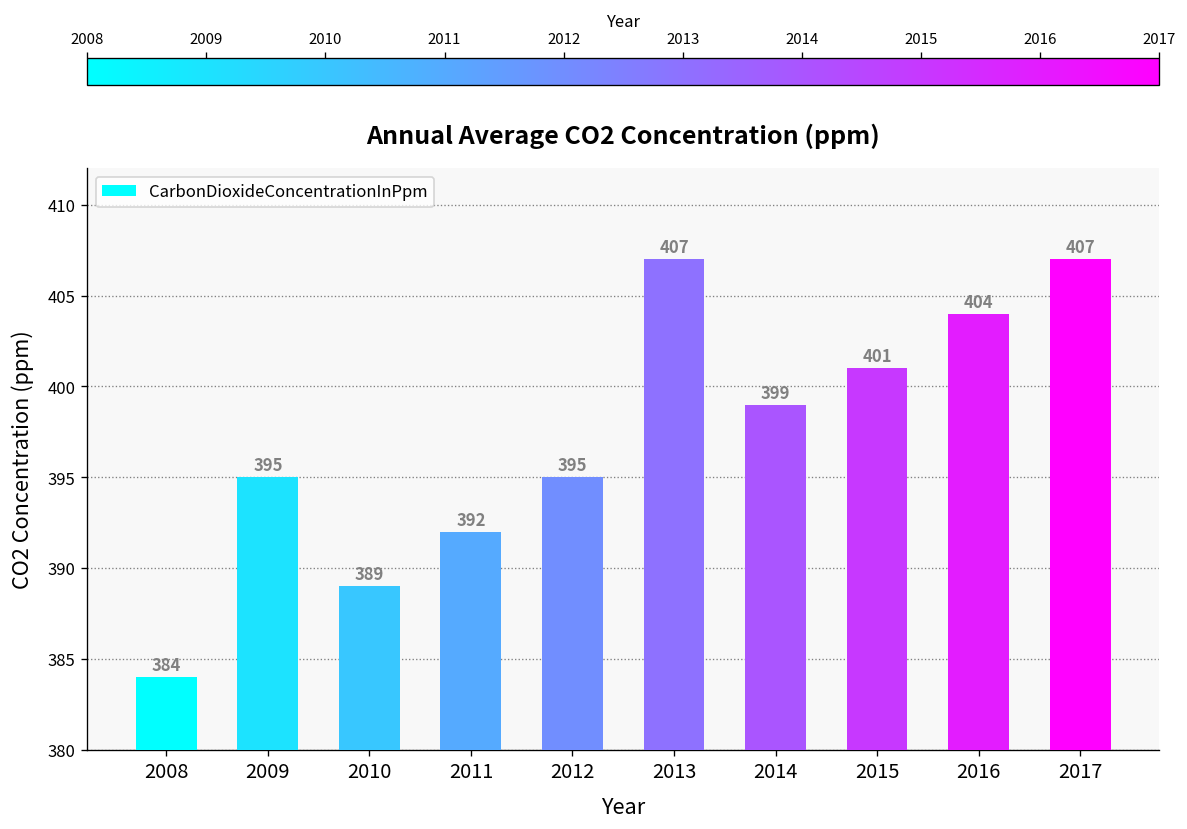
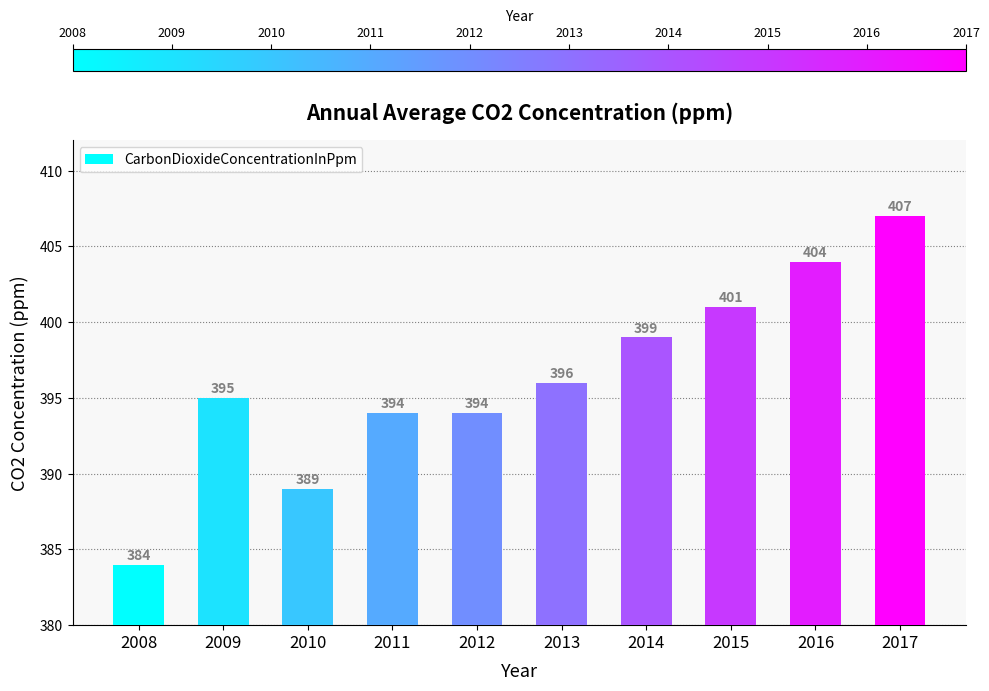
2011: 392 -> 394
2012: 395 -> 394
2013: 407 -> 396
